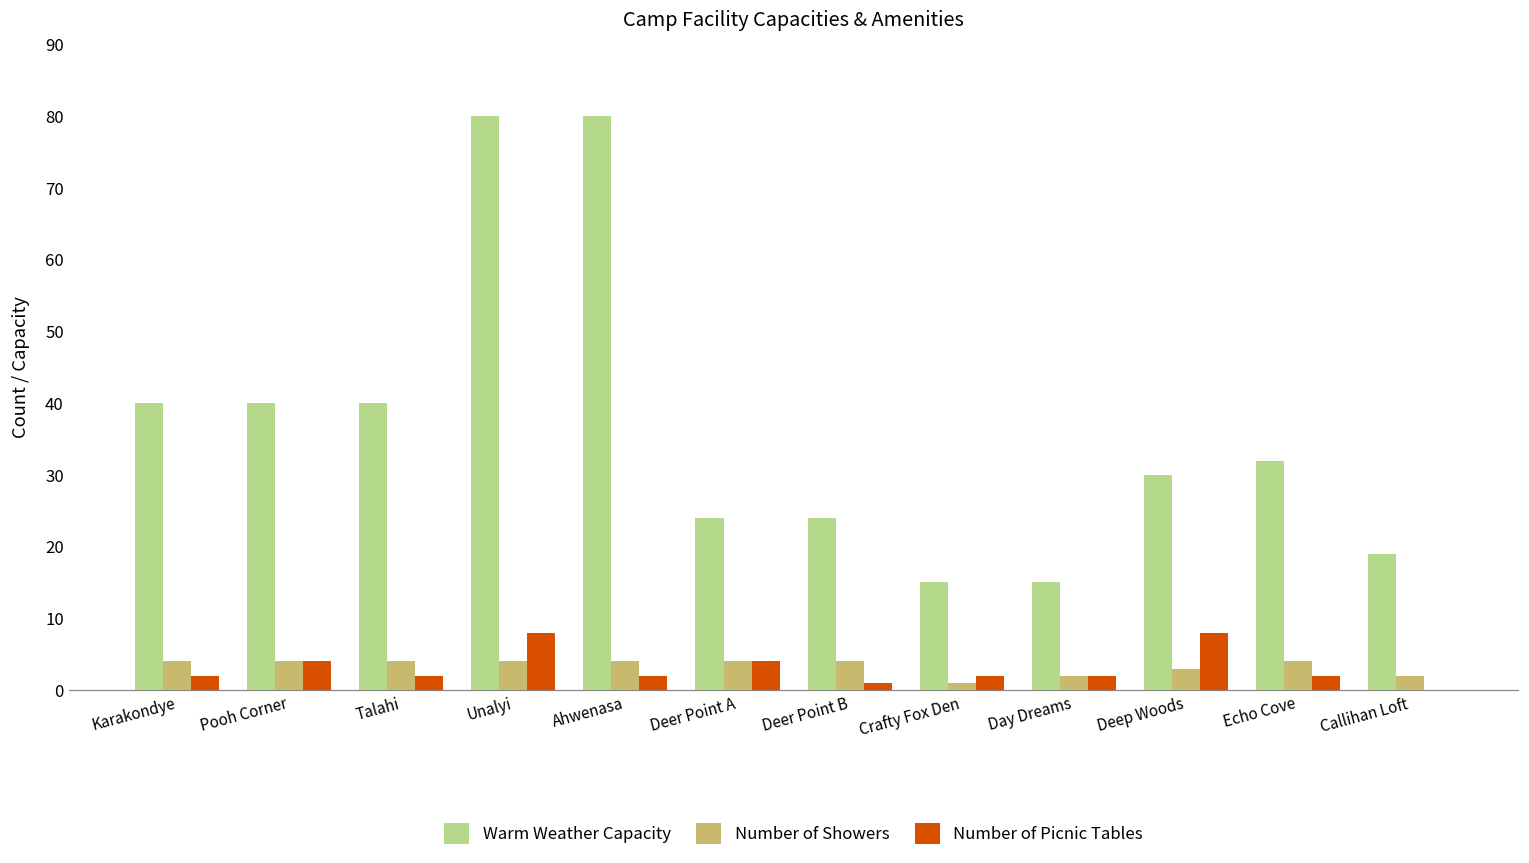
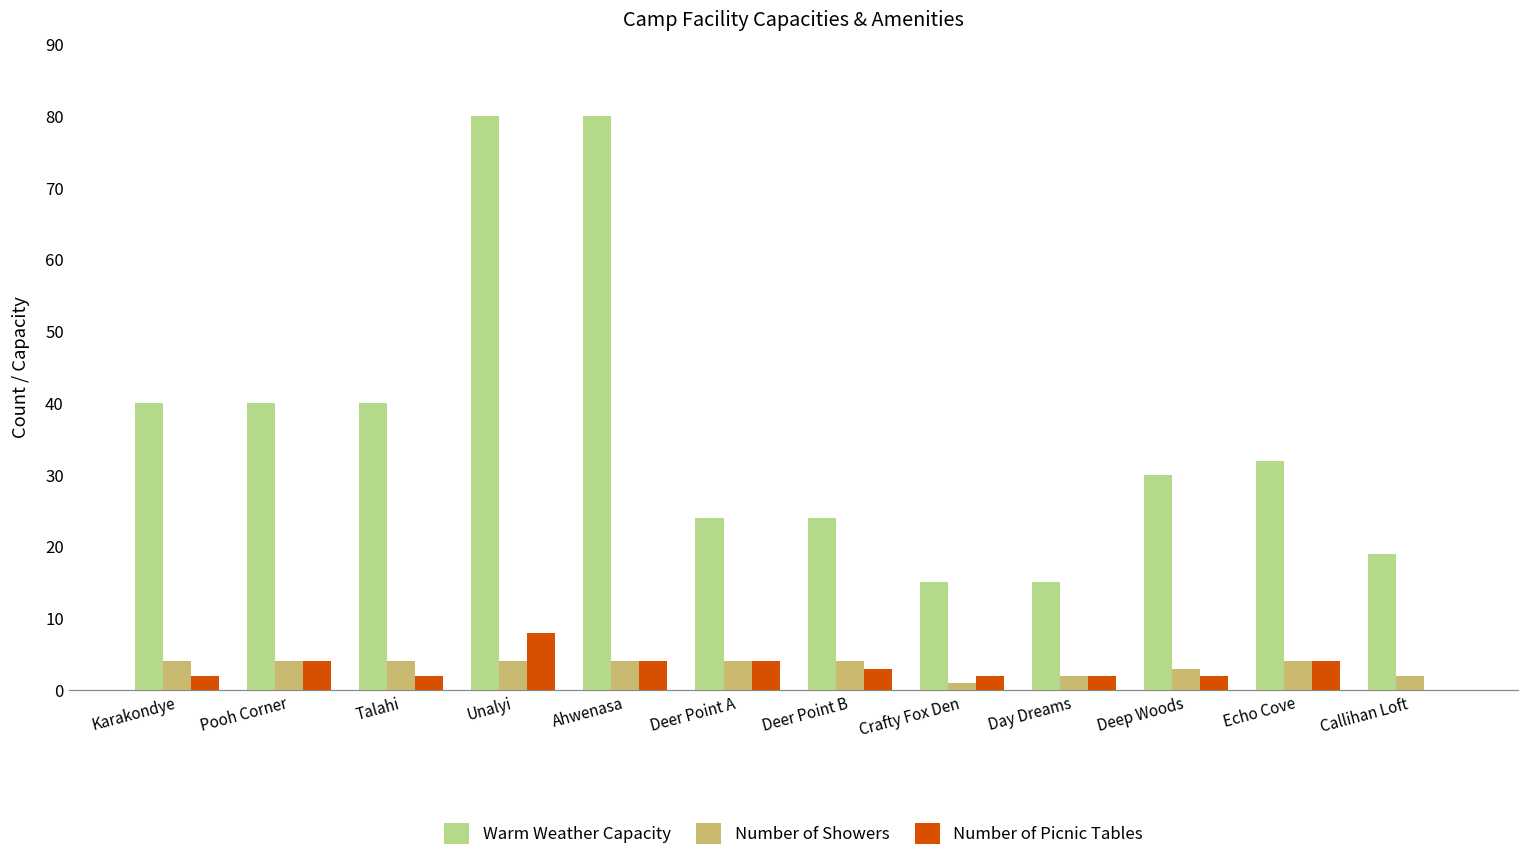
Number of Picnic Tables, Ahwenasa: 2 -> 4
Number of Picnic Tables, Deer Point B: 1 -> 3
Number of Picnic Tables, Deep Woods: 8 -> 2
Number of Picnic Tables, Echo Cove: 2 -> 4
